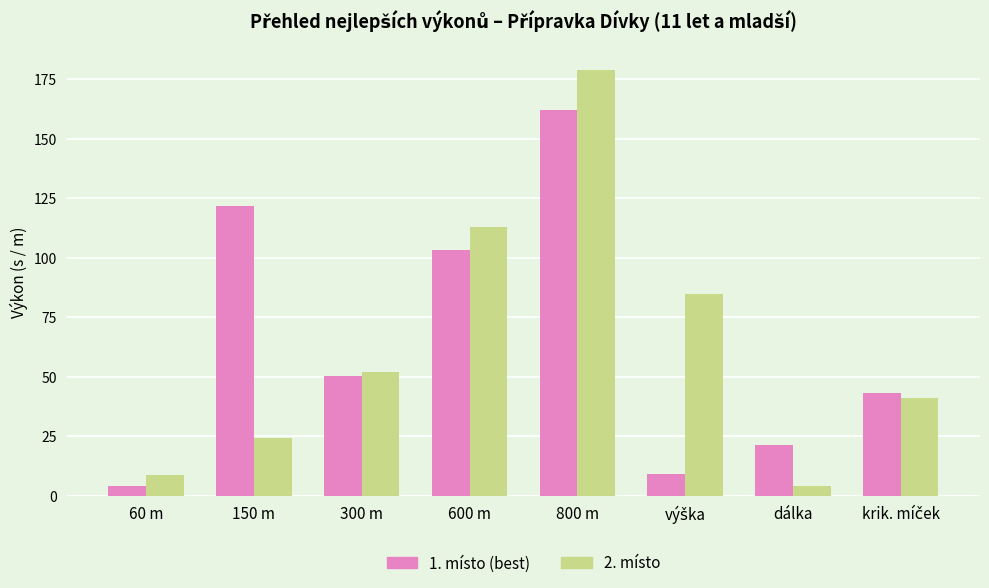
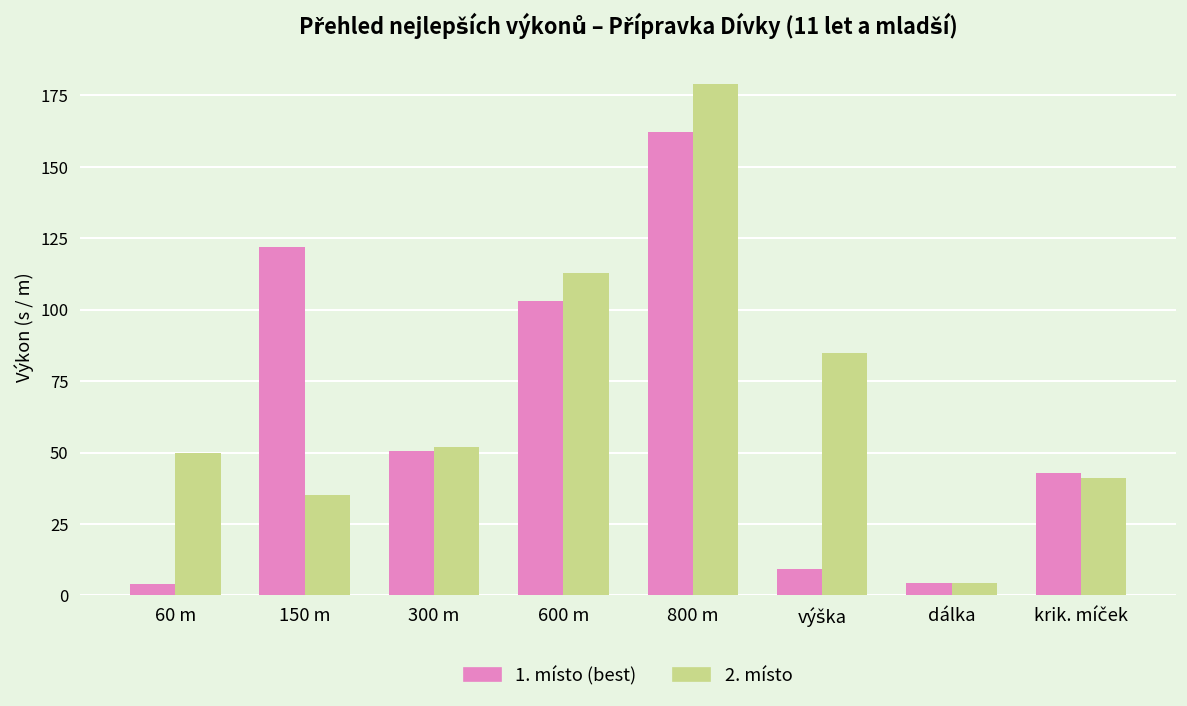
2. místo, 60 m: 9 -> 50
2. místo, 150 m: 24 -> 35
1. místo (best), dálka: 21 -> 4
